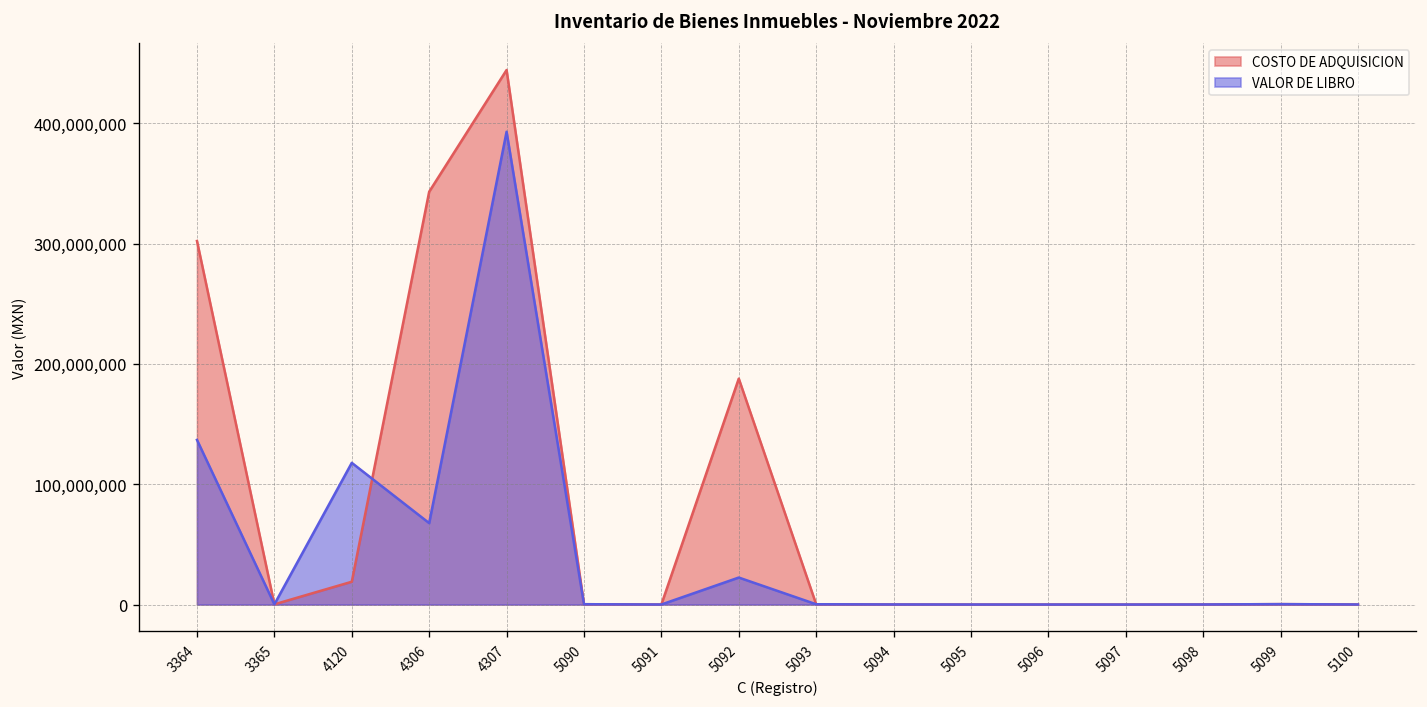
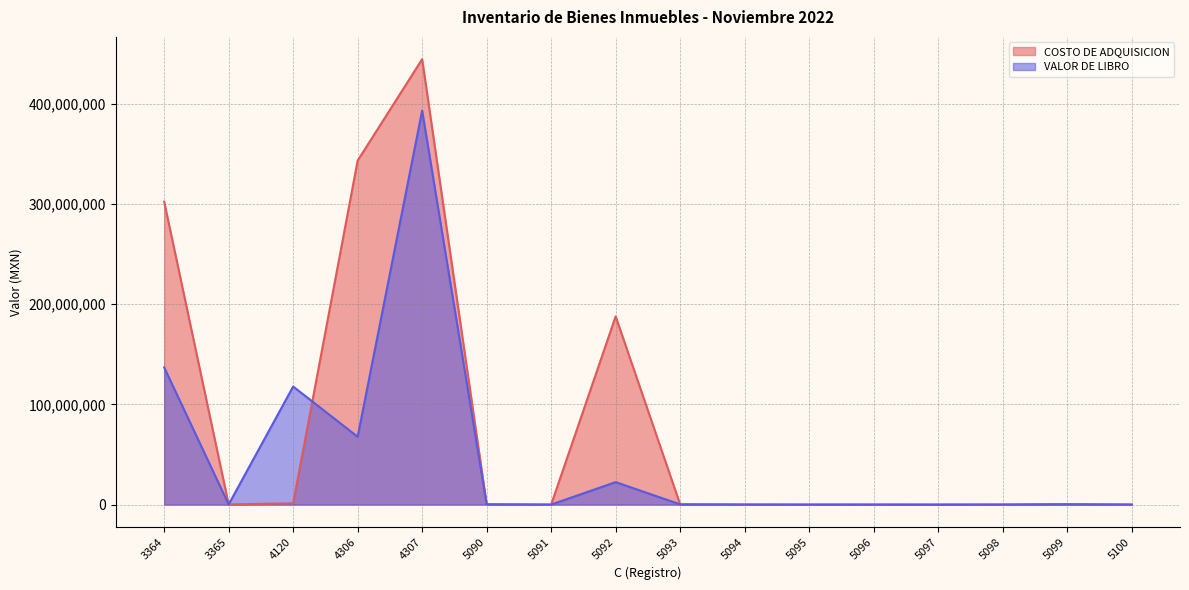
COSTO DE ADQUISICION, 4120: 19,000,000 -> 1,000,000
